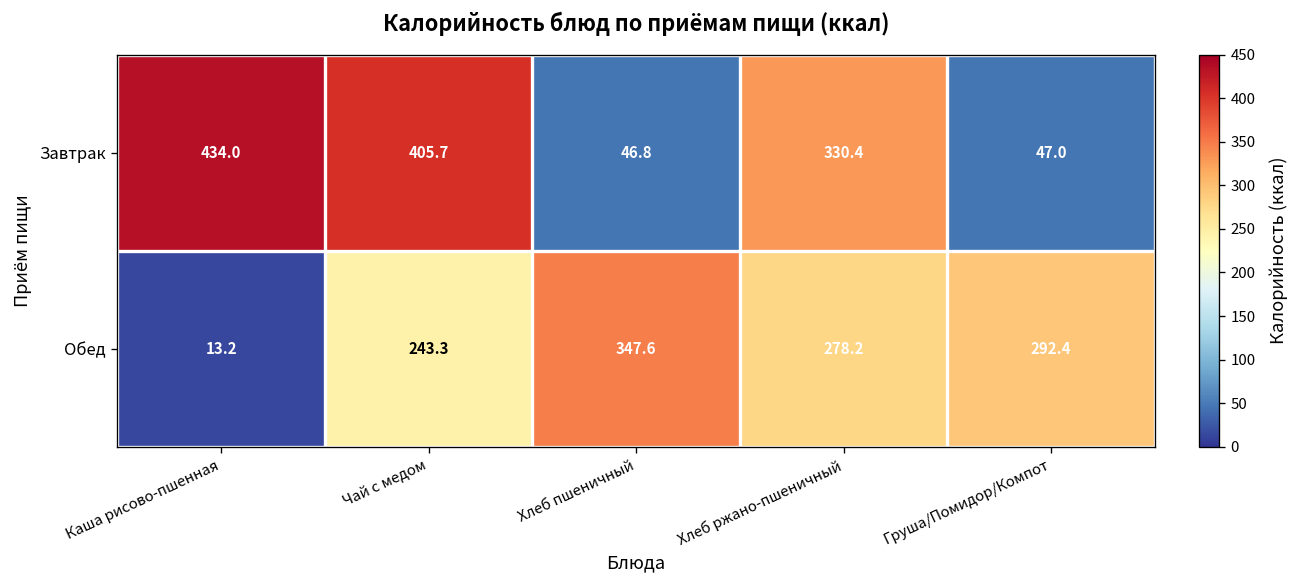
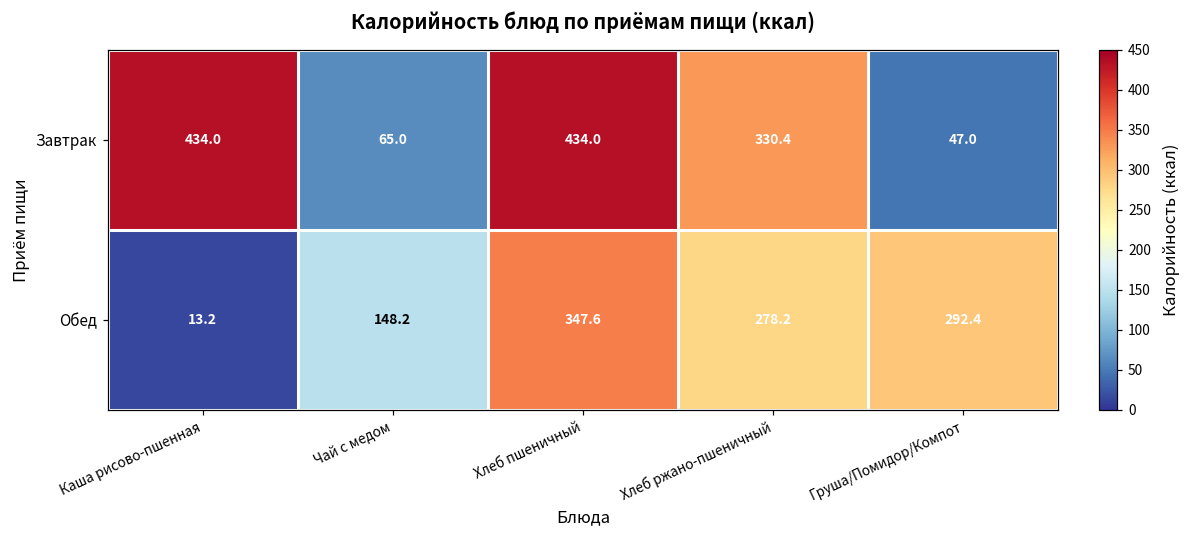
Завтрак, Чай с медом: 405.7 -> 65.0
Завтрак, Хлеб пшеничный: 46.8 -> 434.0
Обед, Чай с медом: 243.3 -> 148.2
